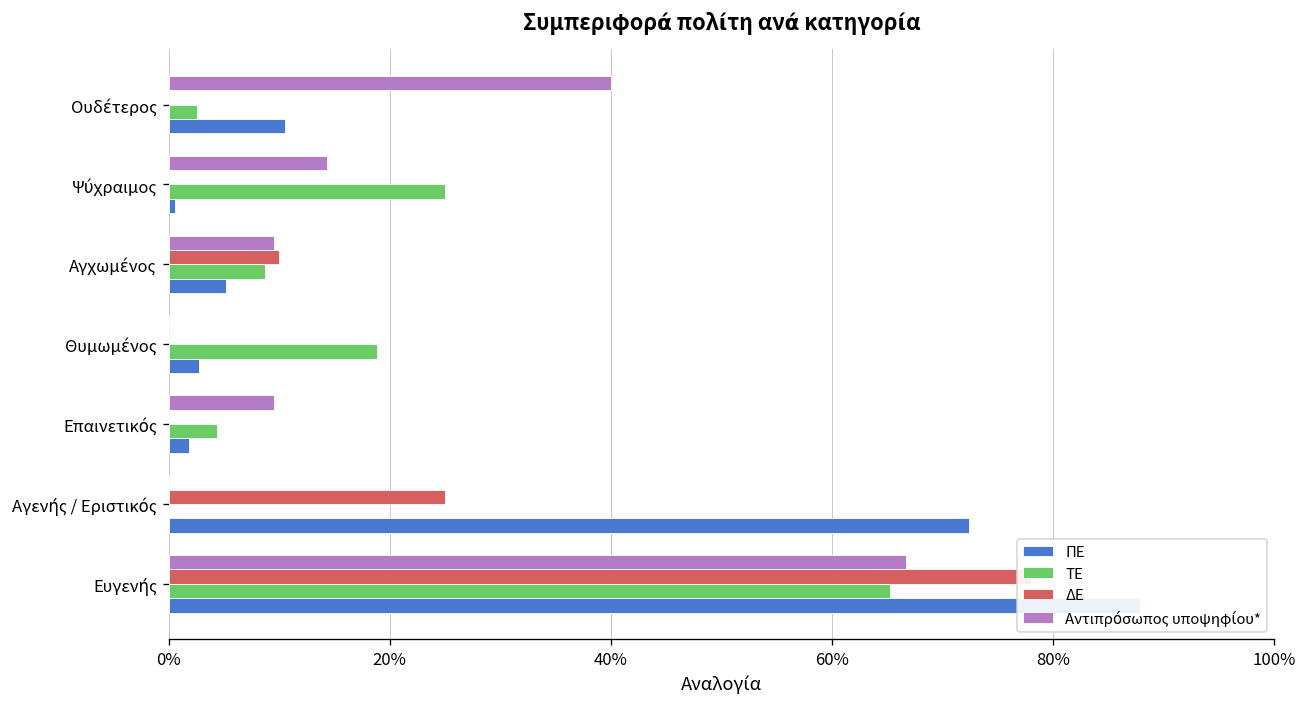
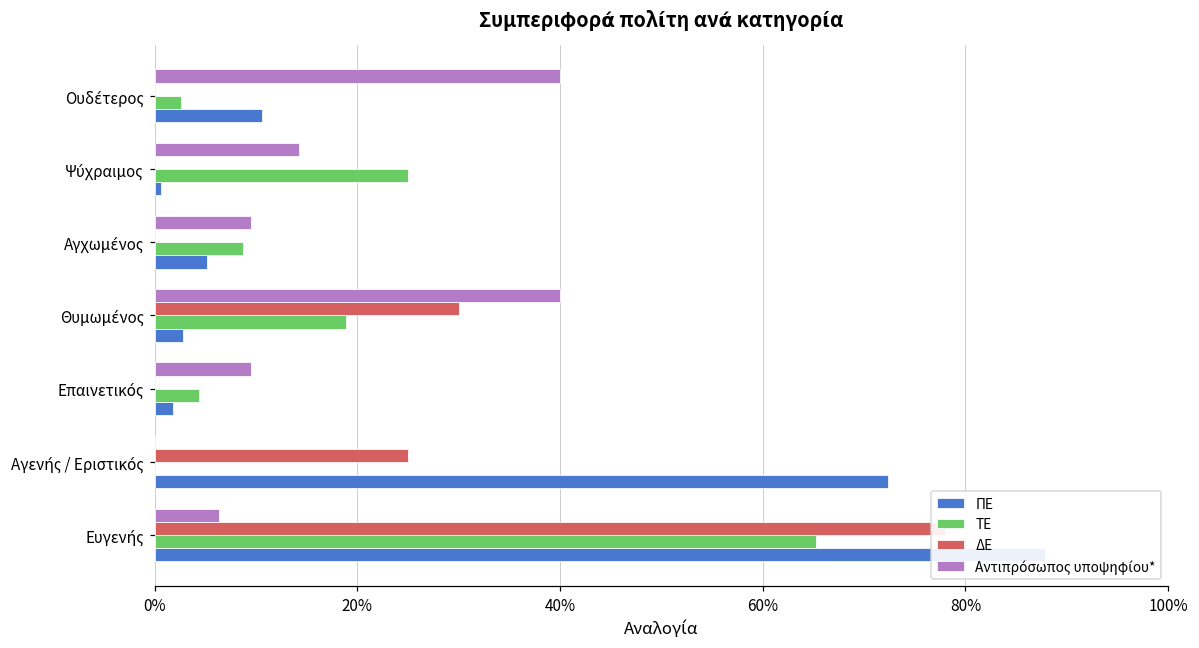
ΔΕ, Αγχωμένος: 10% -> 0%
Αντιπρόσωπος υποψηφίου*, Θυμωμένος: 0% -> 40%
ΔΕ, Θυμωμένος: 0% -> 30%
Αντιπρόσωπος υποψηφίου*, Ευγενής: 67% -> 6%
